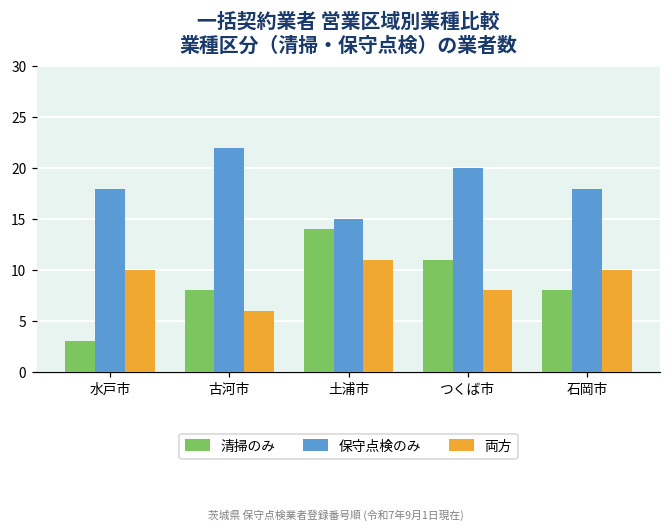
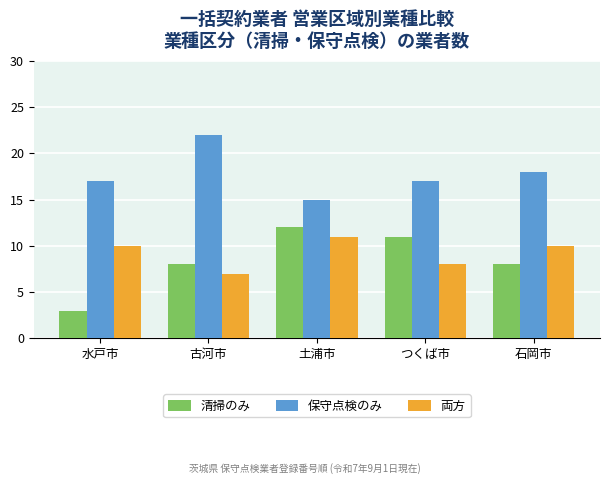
保守点検のみ, 水戸市: 18 -> 17
両方, 古河市: 6 -> 7
清掃のみ, 土浦市: 14 -> 12
保守点検のみ, つくば市: 20 -> 17
